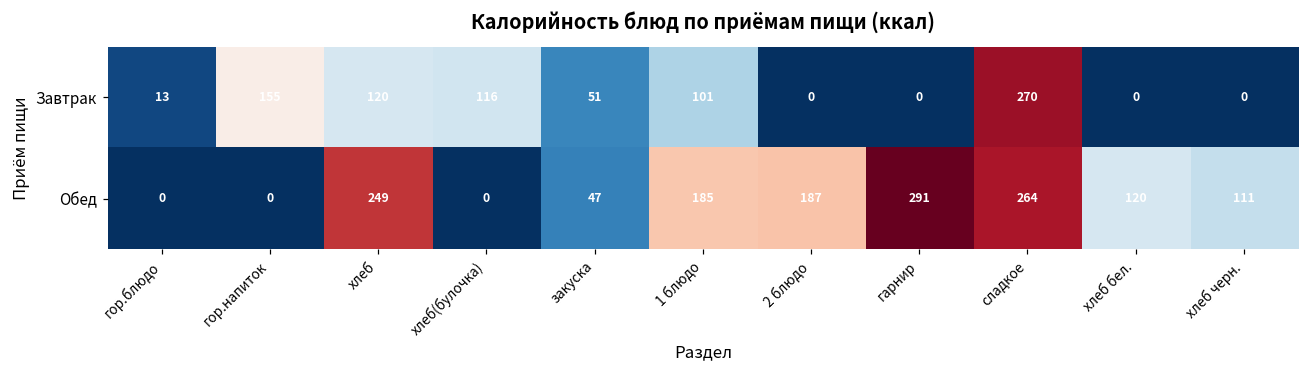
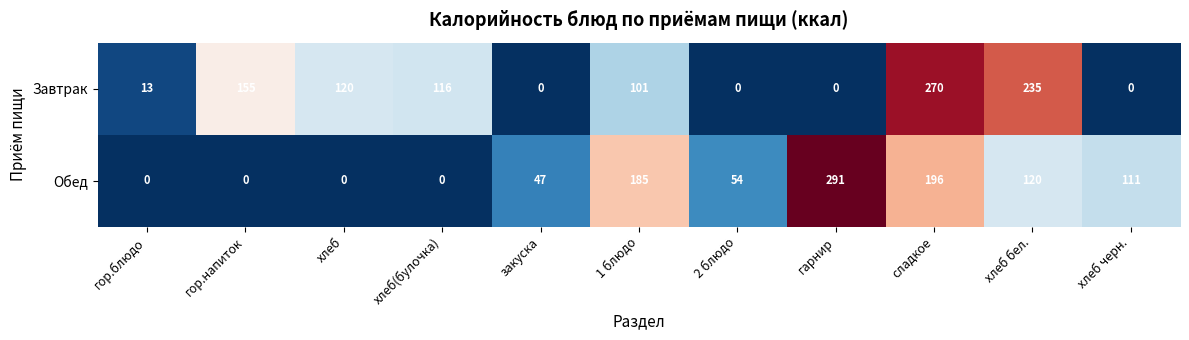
Завтрак, закуска: 51 -> 0
Завтрак, хлеб бел.: 0 -> 235
Обед, хлеб: 249 -> 0
Обед, 2 блюдо: 187 -> 54
Обед, сладкое: 264 -> 196
